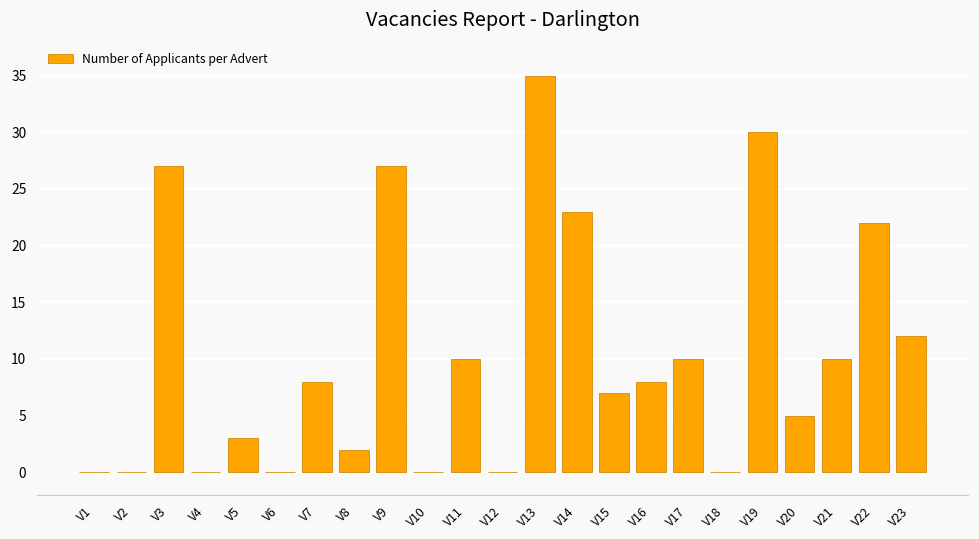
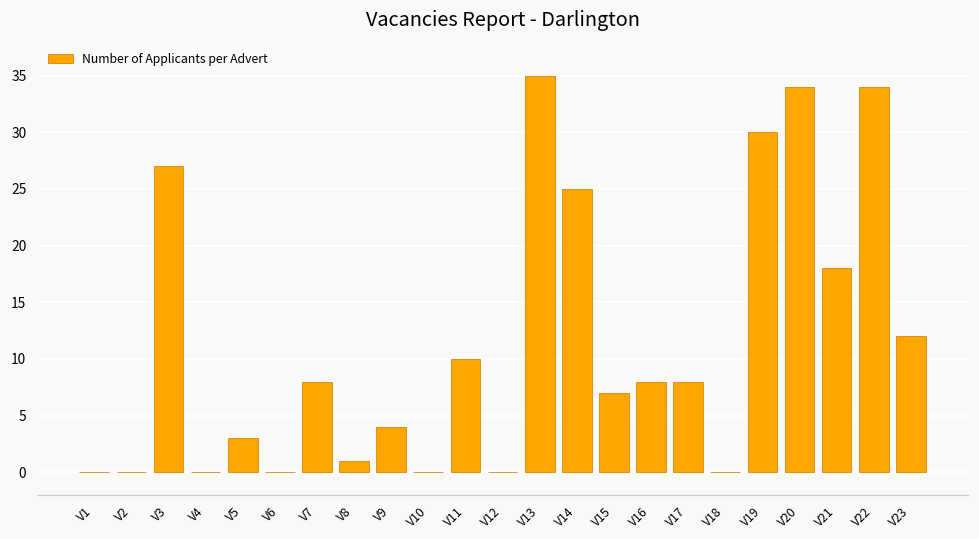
V8: 2 -> 1
V9: 27 -> 4
V14: 23 -> 25
V17: 10 -> 8
V20: 5 -> 34
V21: 10 -> 18
V22: 22 -> 34
